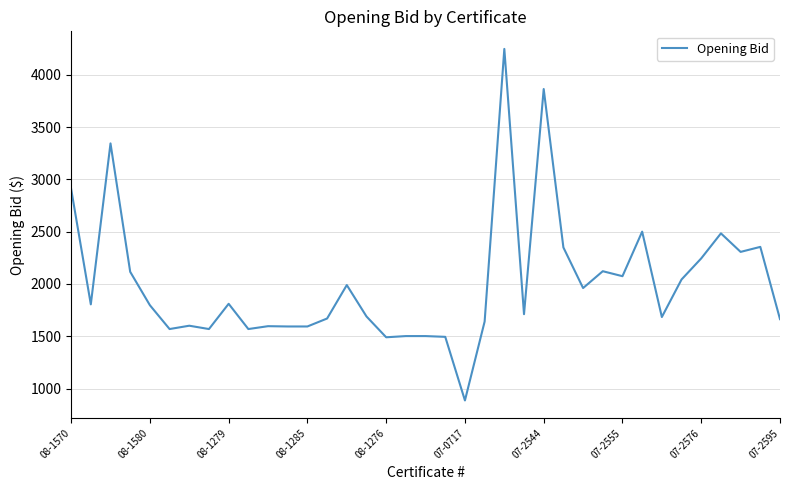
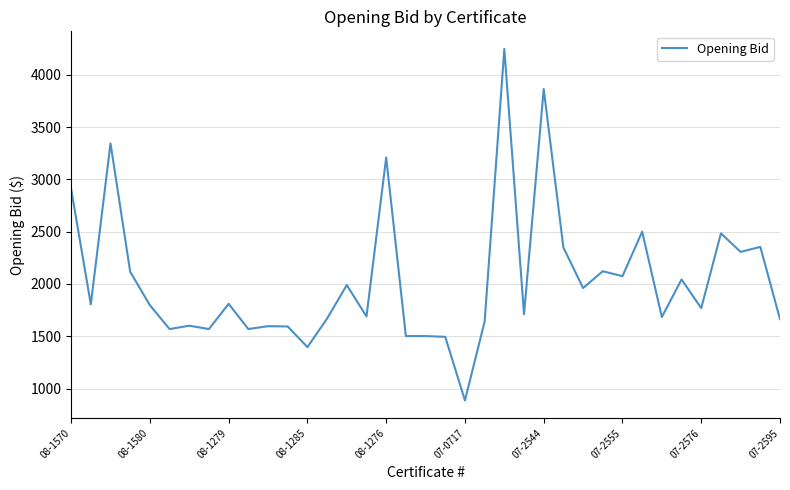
08-1285: 1590 -> 1400
08-1276: 1490 -> 3210
07-2576: 2240 -> 1770
